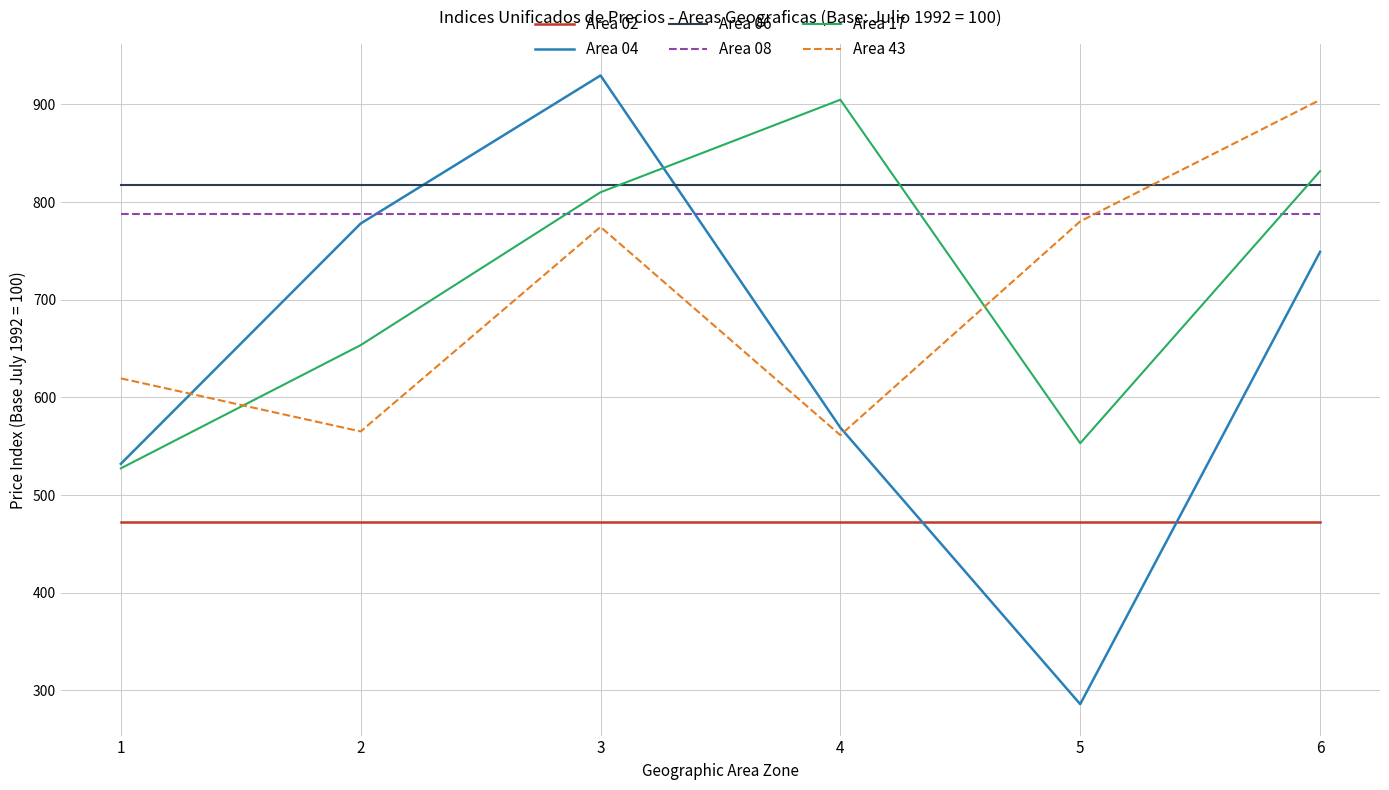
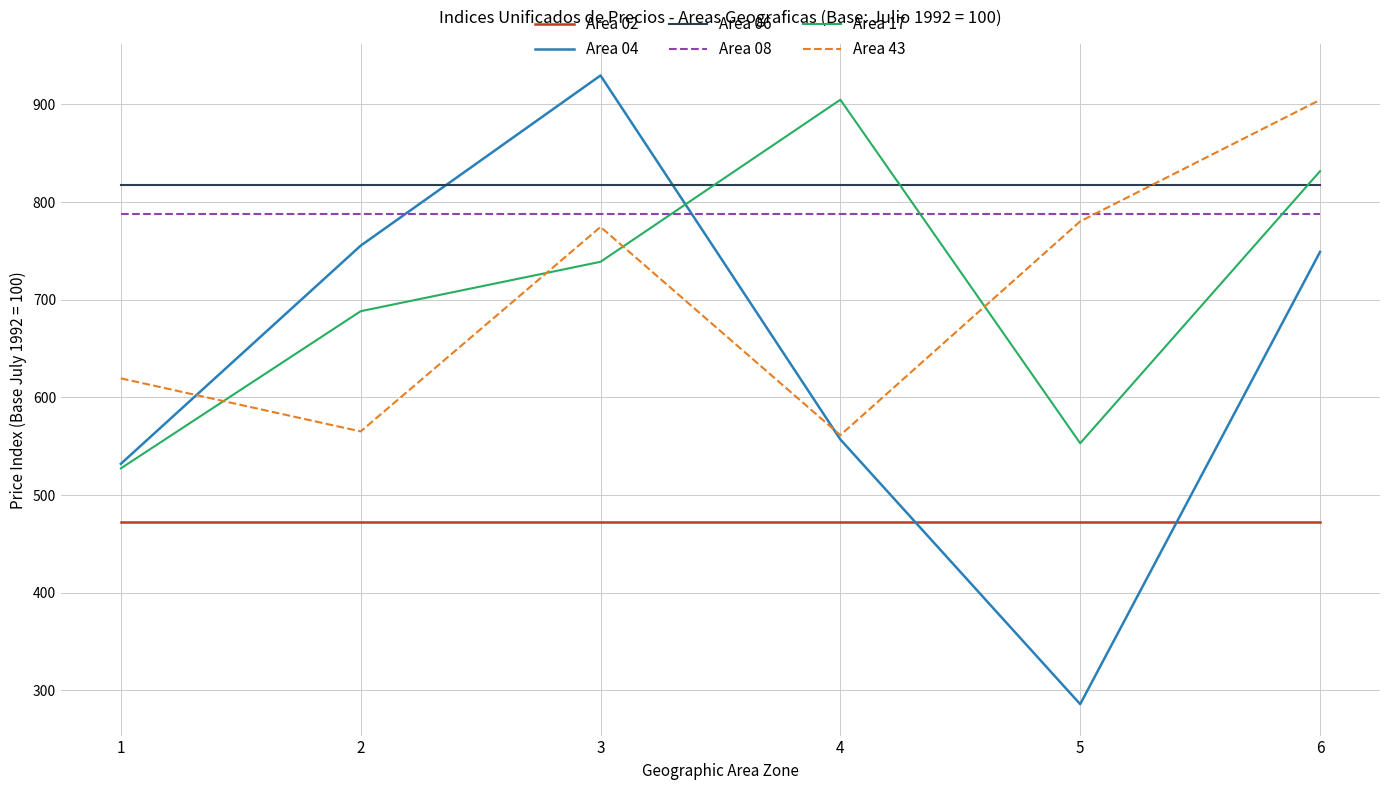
Area 04, 2: 780 -> 760
Area 17, 2: 650 -> 690
Area 17, 3: 810 -> 740
Area 04, 4: 570 -> 560
